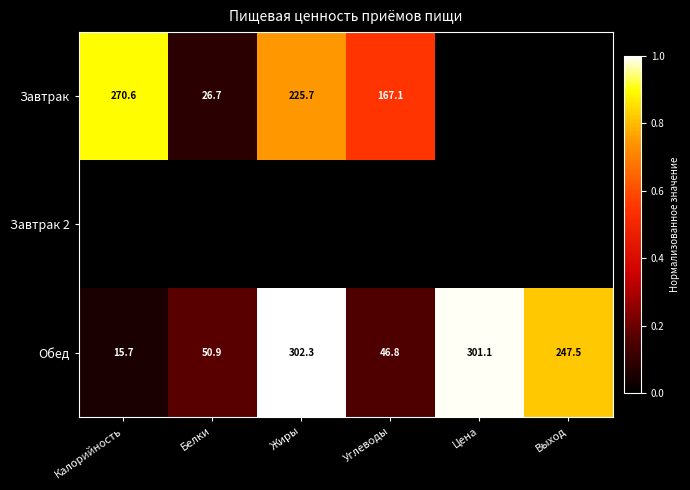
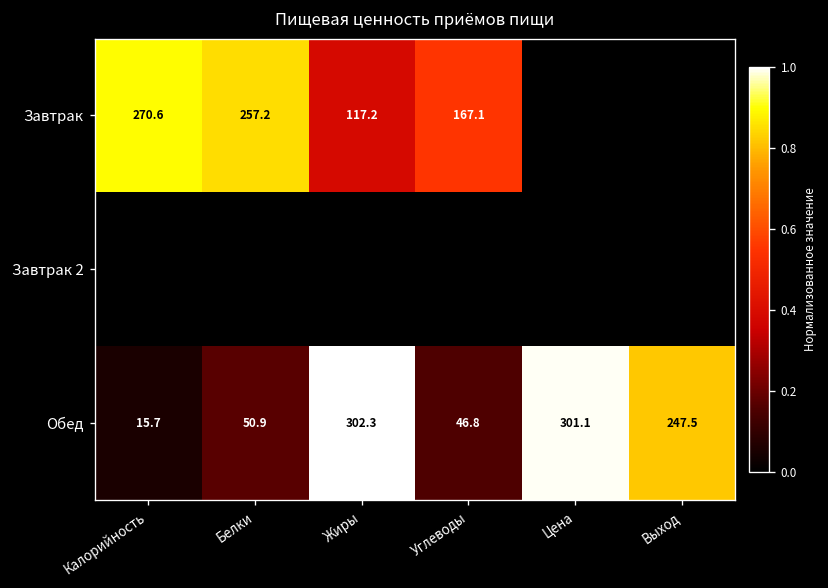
Завтрак, Белки: 26.7 -> 257.2
Завтрак, Жиры: 225.7 -> 117.2
